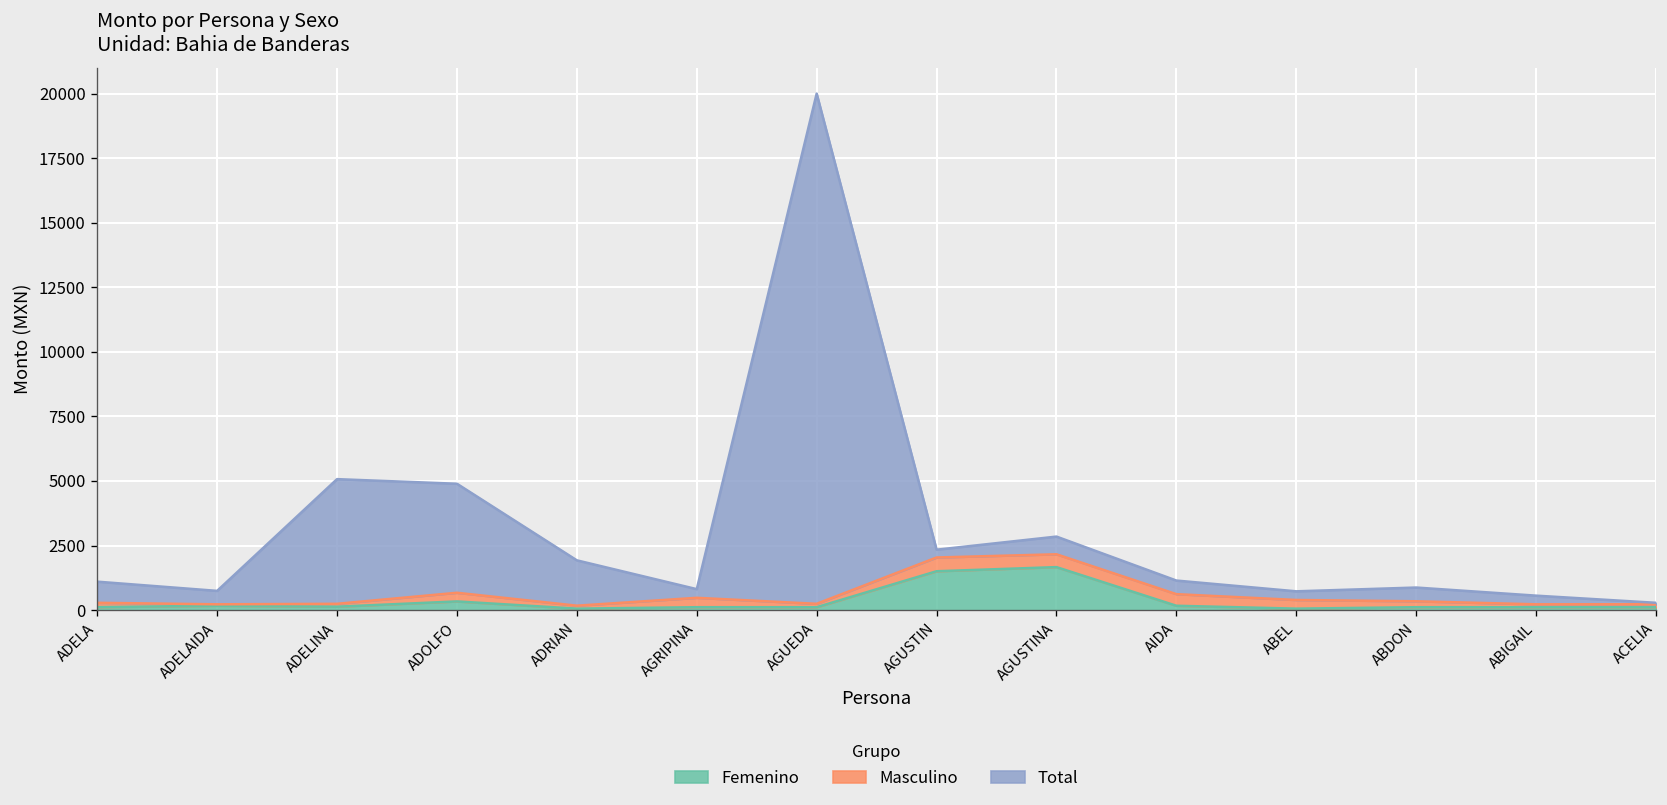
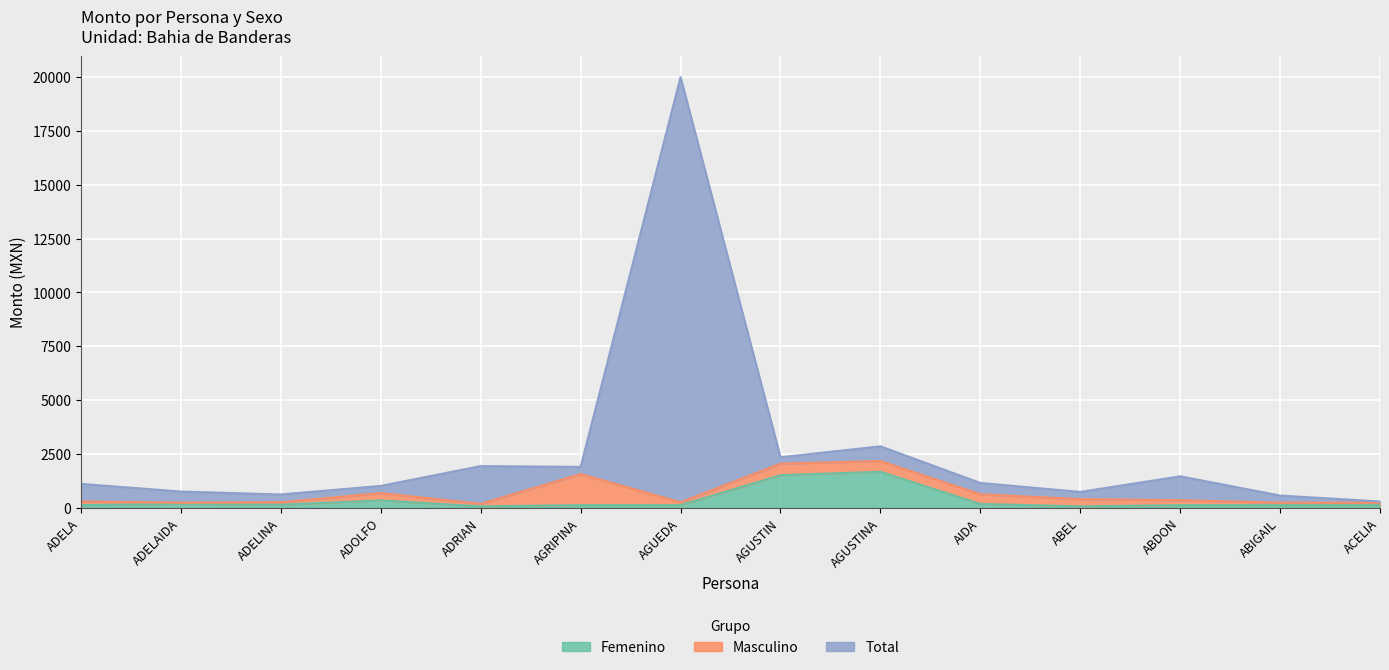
Total, ADELINA: 4800 -> 400
Total, ADOLFO: 4200 -> 300
Masculino, AGRIPINA: 400 -> 1400
Total, ABDON: 500 -> 1100
